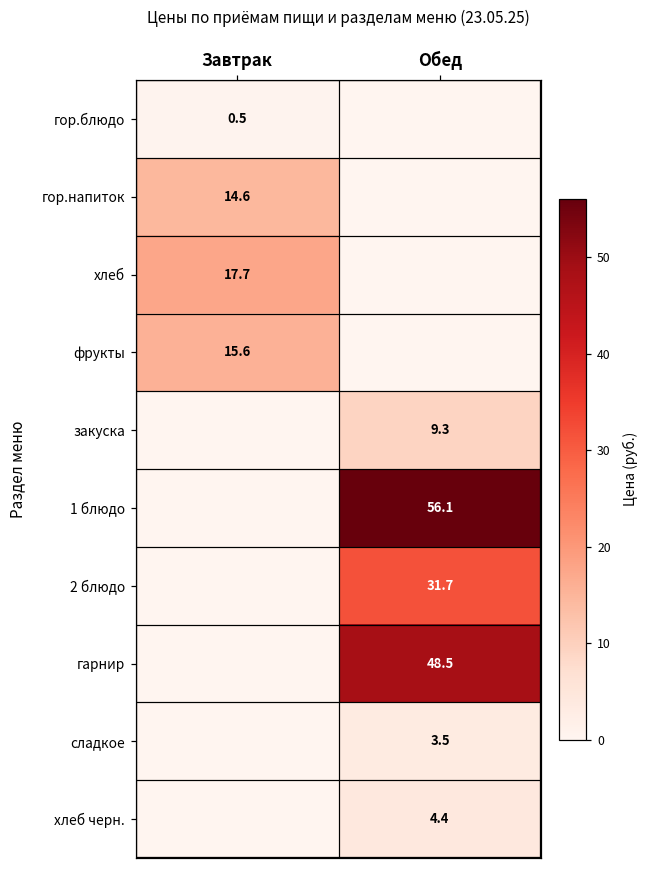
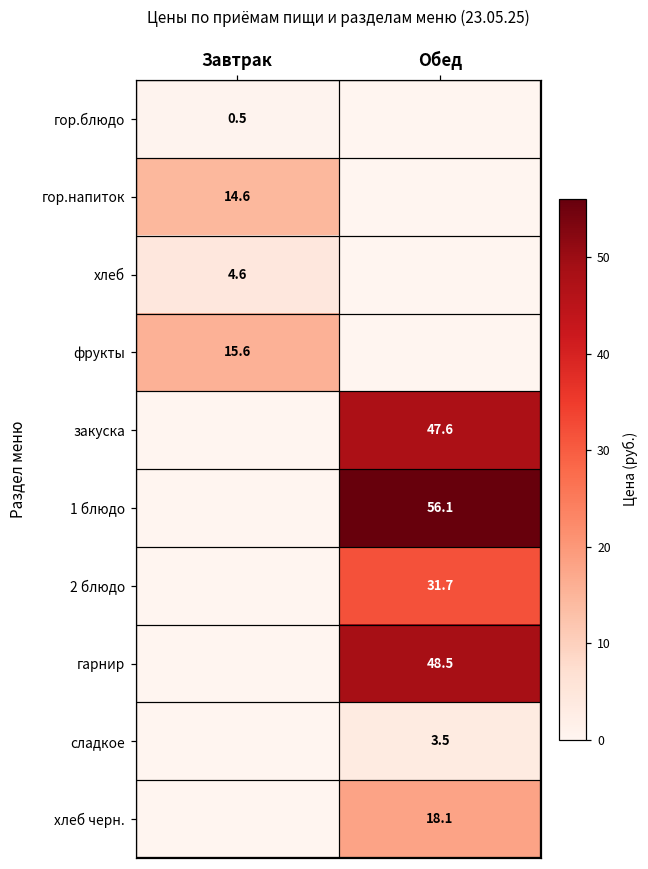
хлеб, Завтрак: 17.7 -> 4.6
закуска, Обед: 9.3 -> 47.6
хлеб черн., Обед: 4.4 -> 18.1
